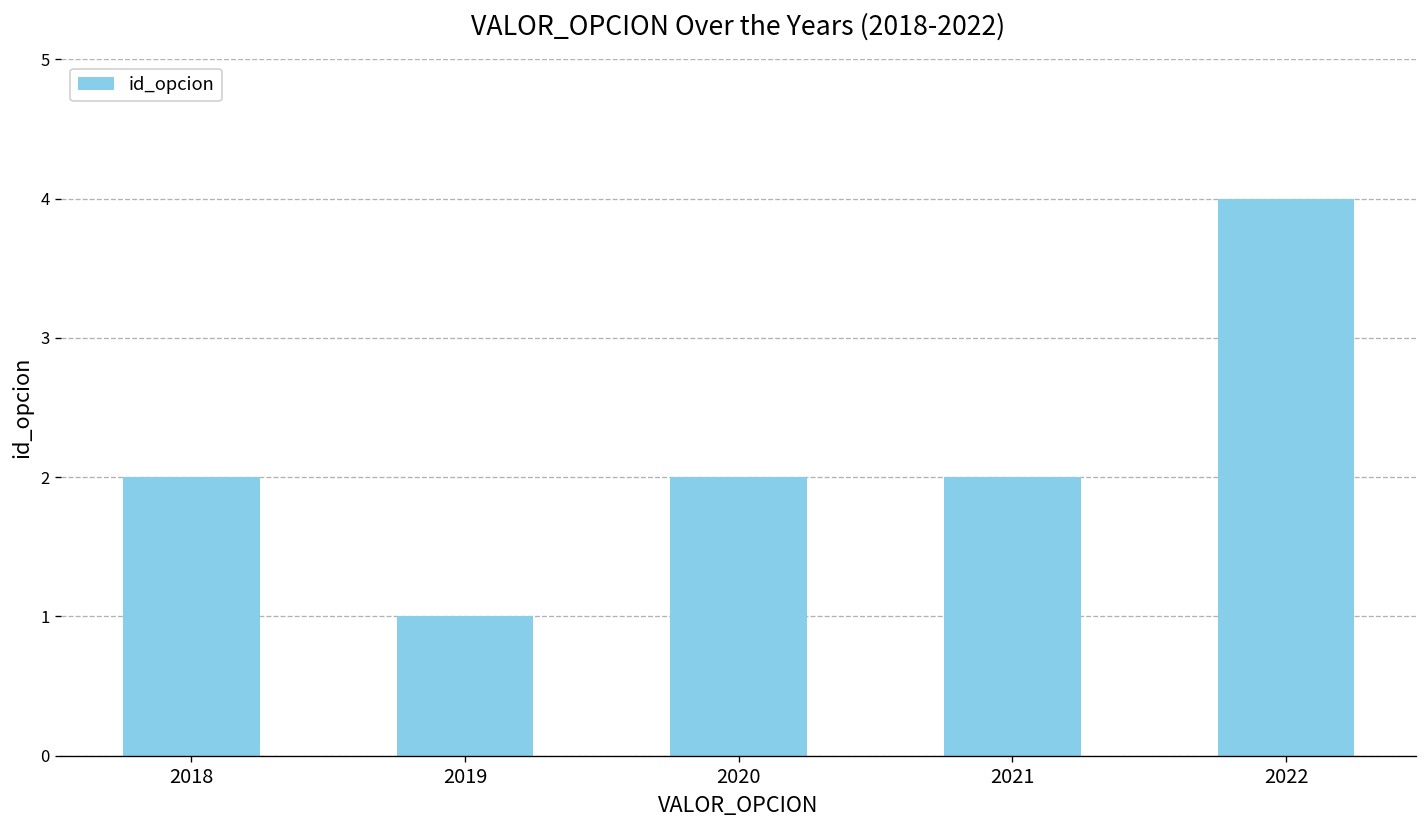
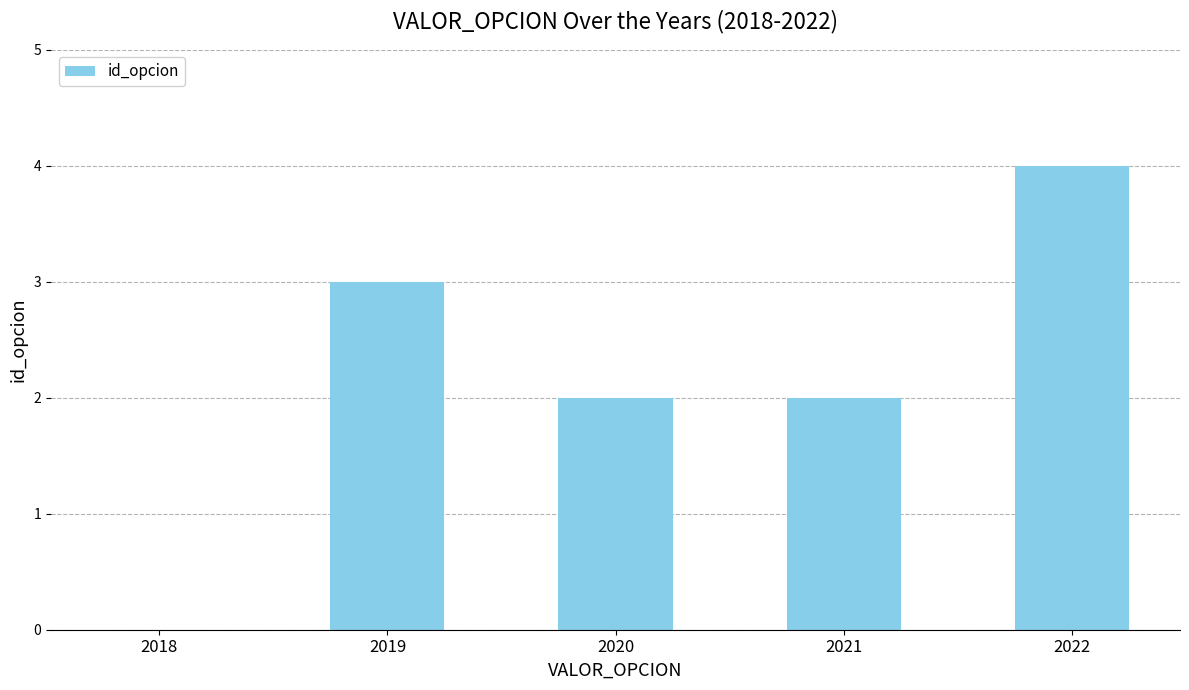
2018: 2 -> 0
2019: 1 -> 3
